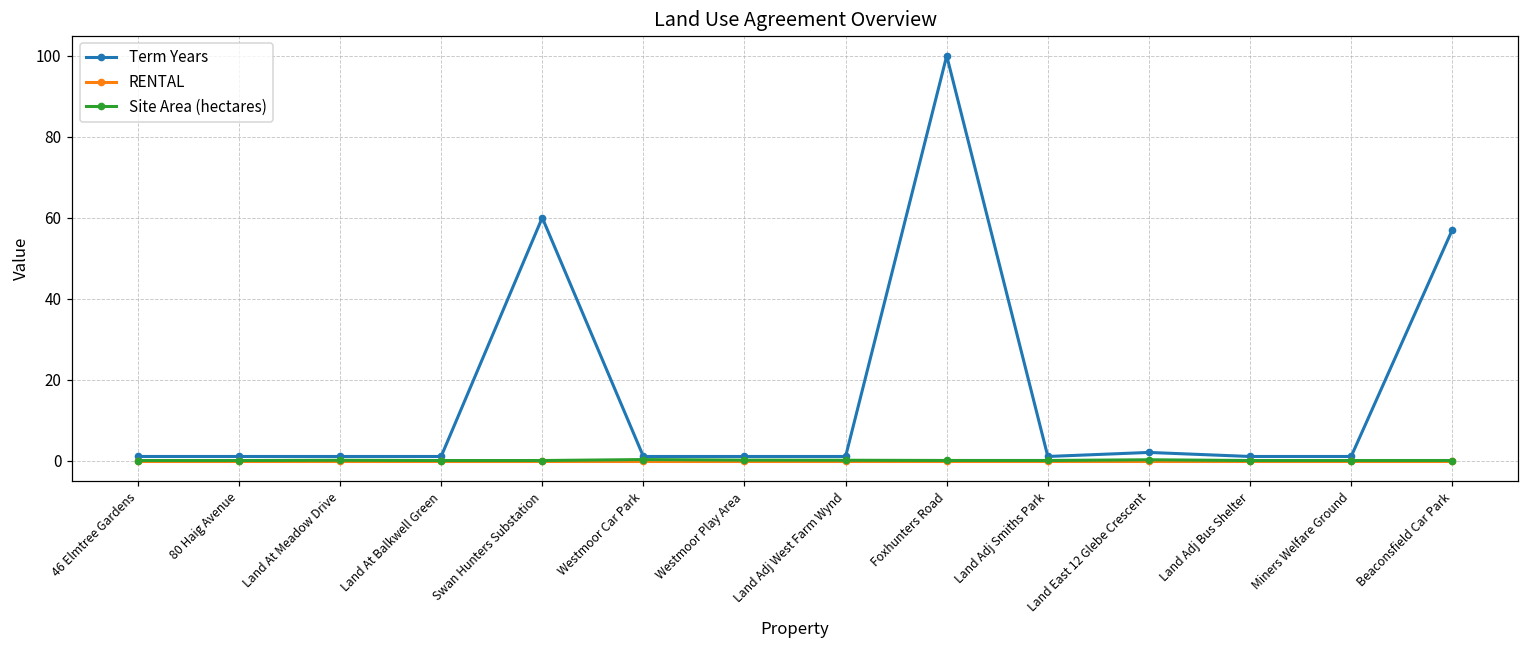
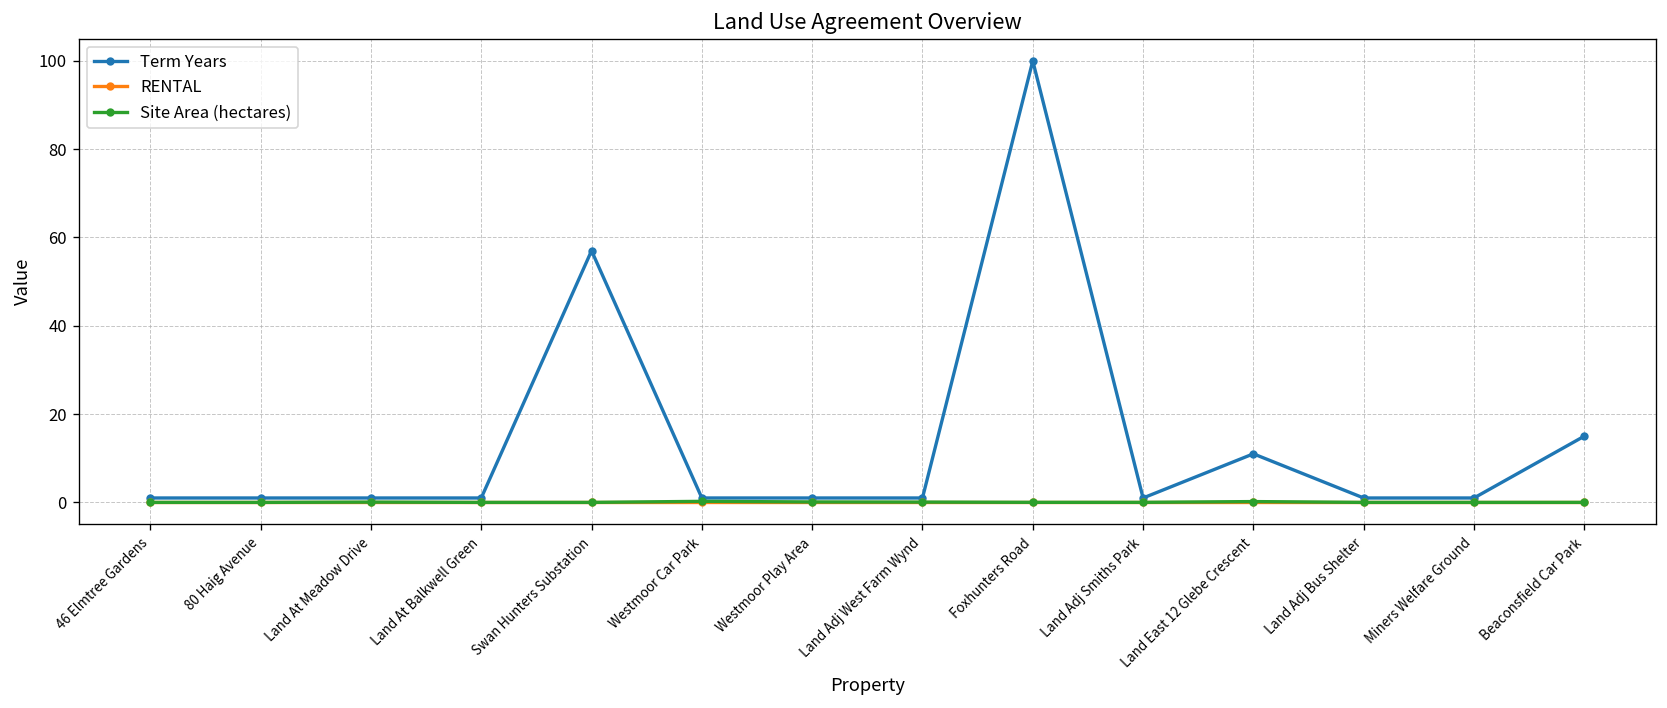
Term Years, Swan Hunters Substation: 60 -> 57
Term Years, Land East 12 Glebe Crescent: 2 -> 11
Term Years, Beaconsfield Car Park: 57 -> 15
